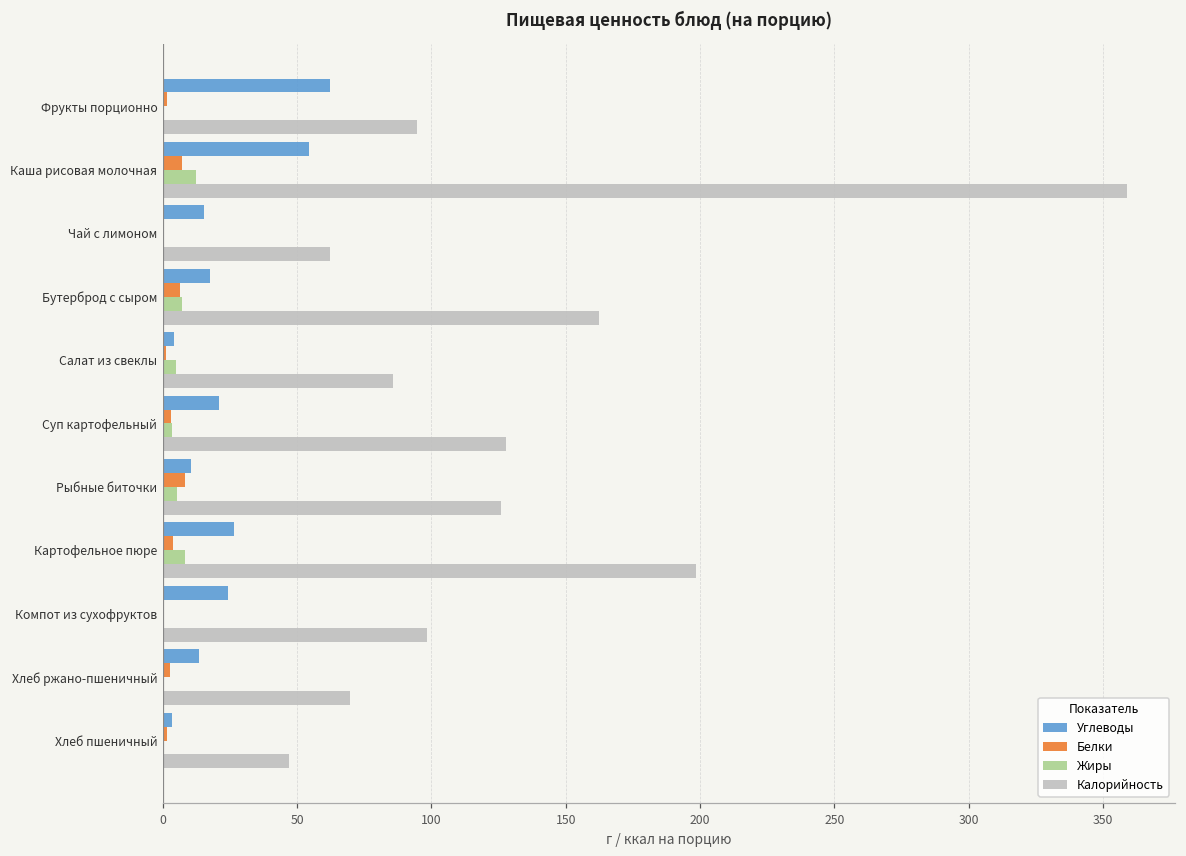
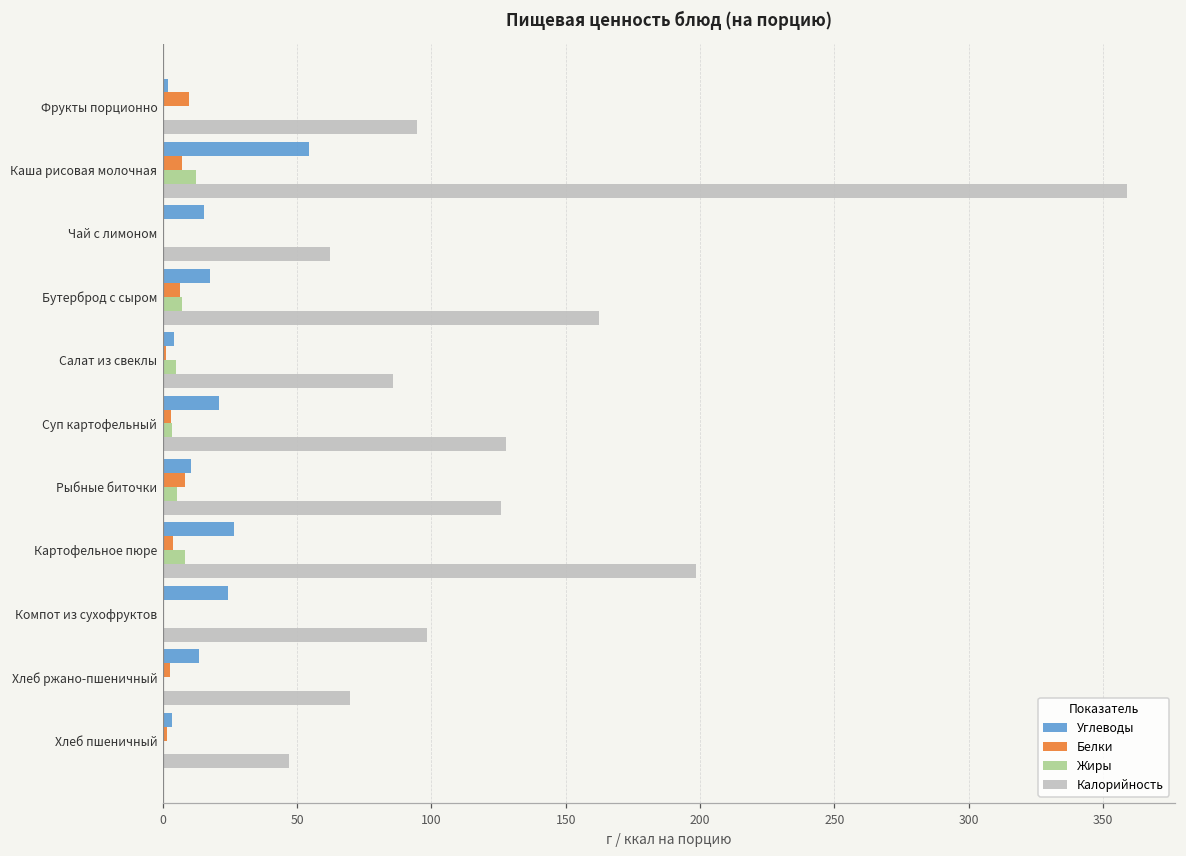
Углеводы, Фрукты порционно: 62 -> 2
Белки, Фрукты порционно: 2 -> 10
